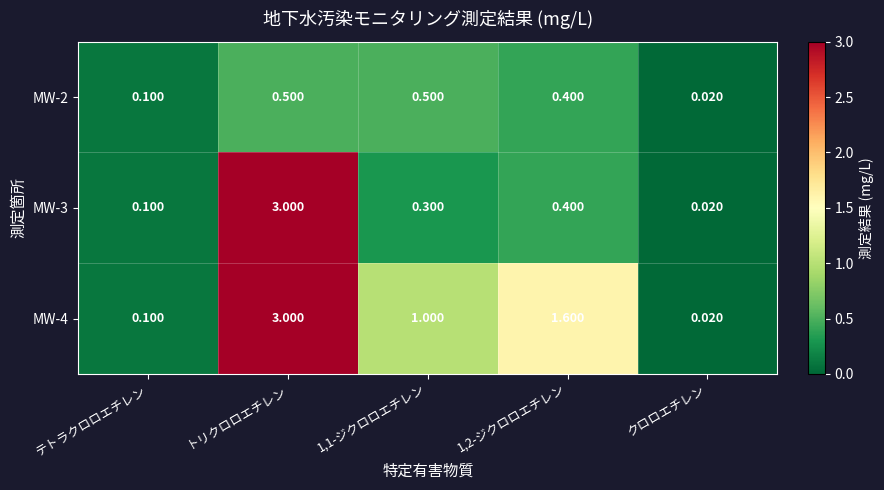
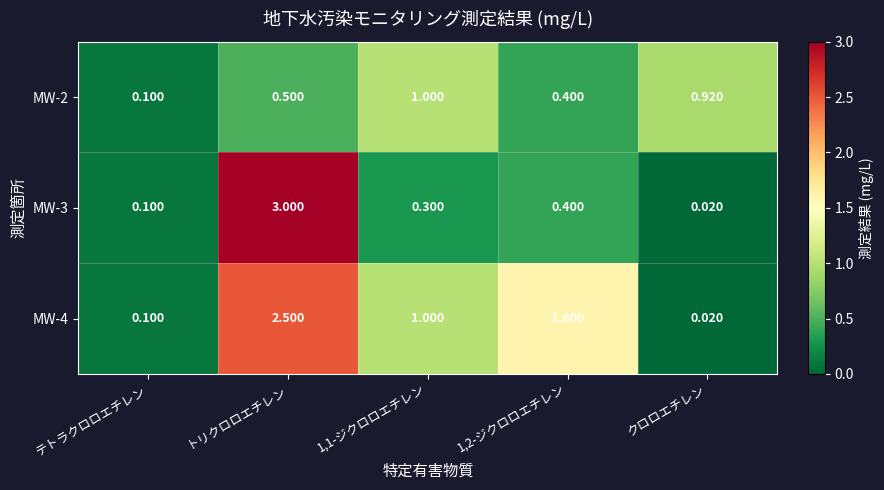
MW-2, 1,1-ジクロロエチレン: 0.500 -> 1.000
MW-2, クロロエチレン: 0.020 -> 0.920
MW-4, トリクロロエチレン: 3.000 -> 2.500
